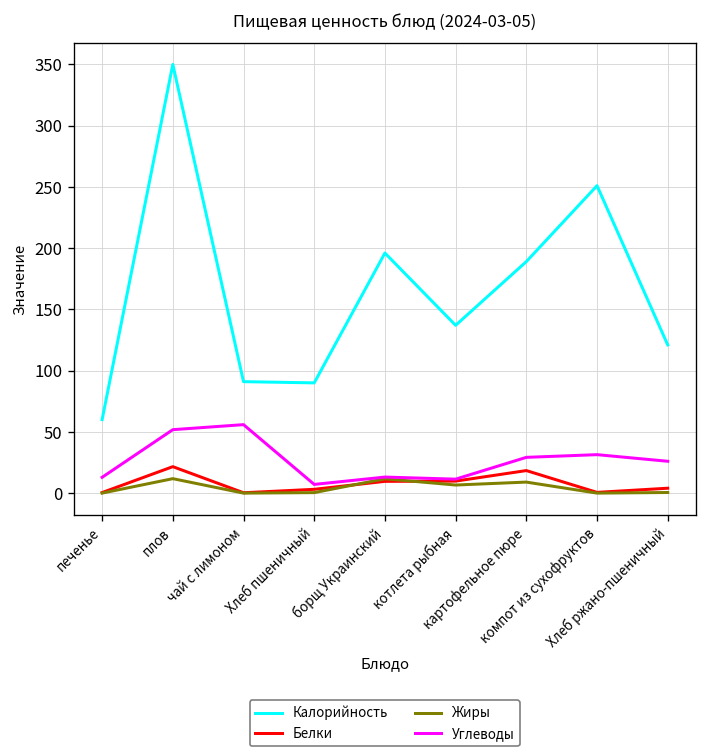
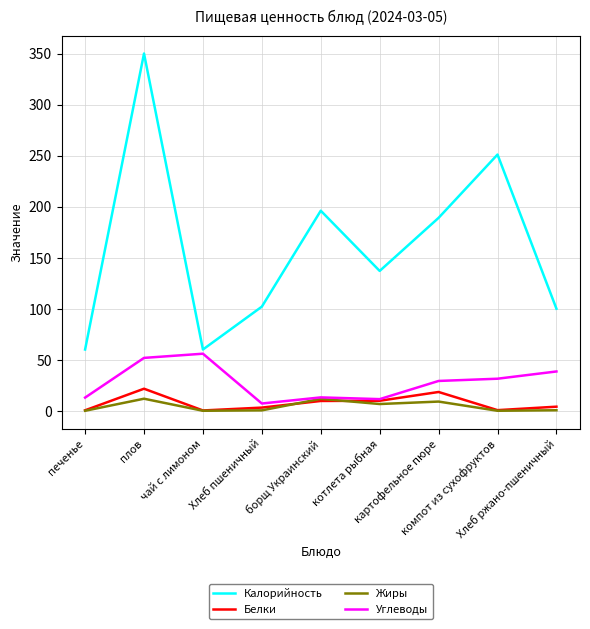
Калорийность, чай с лимоном: 91 -> 60
Калорийность, Хлеб пшеничный: 90 -> 102
Калорийность, Хлеб ржано-пшеничный: 121 -> 100
Углеводы, Хлеб ржано-пшеничный: 26 -> 39
